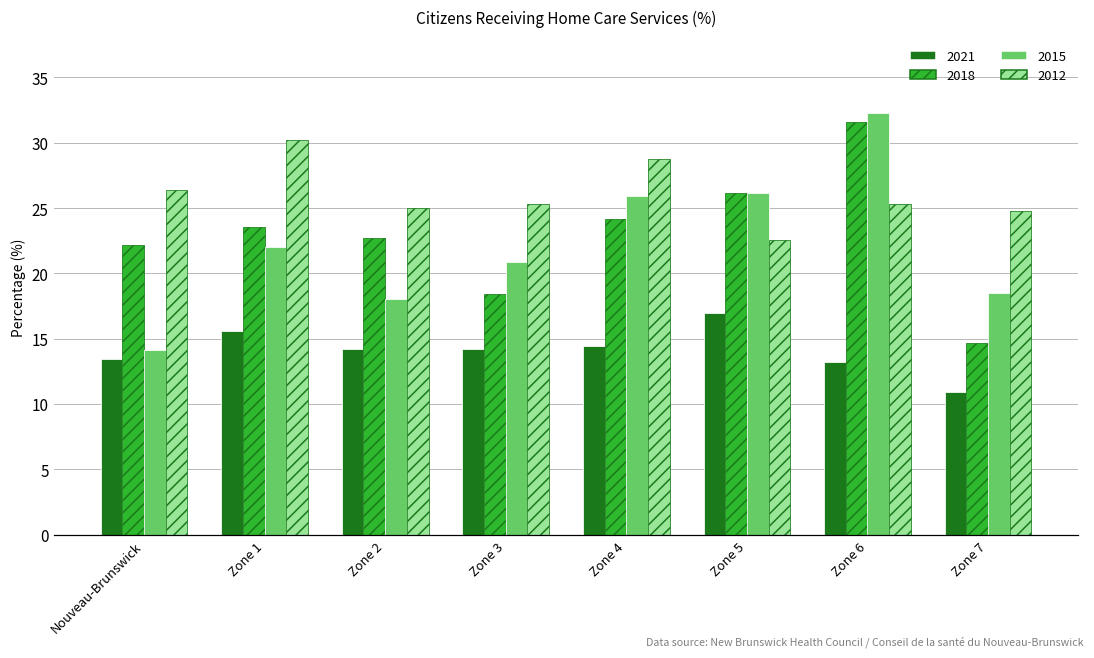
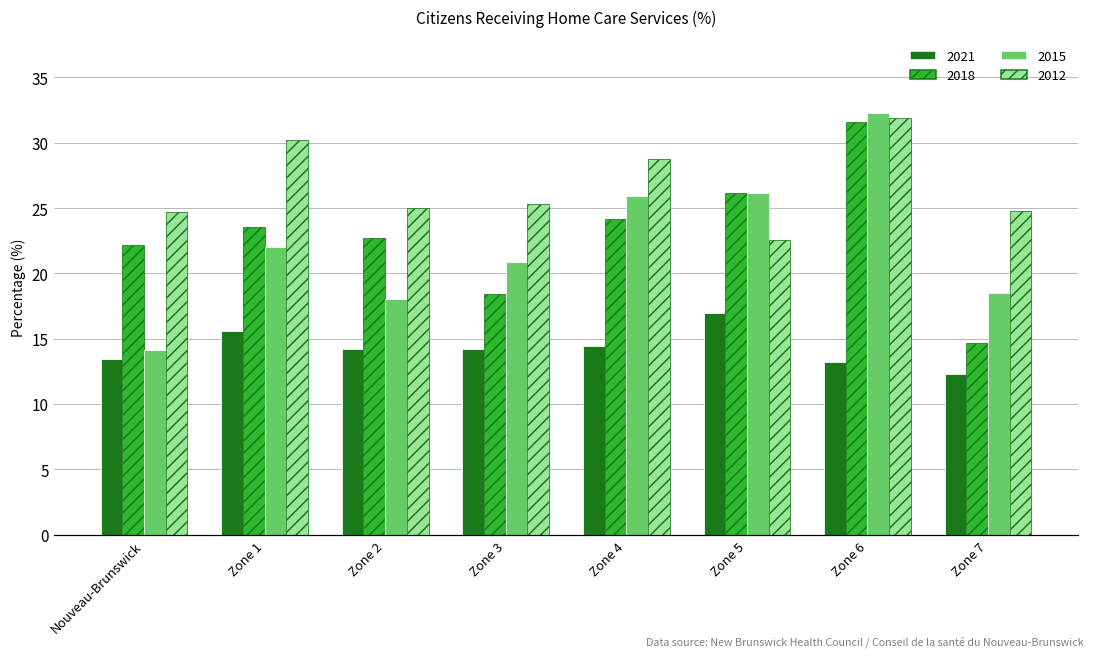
2012, Nouveau-Brunswick: 26.4 -> 24.7
2012, Zone 6: 25.3 -> 31.9
2021, Zone 7: 10.9 -> 12.3
